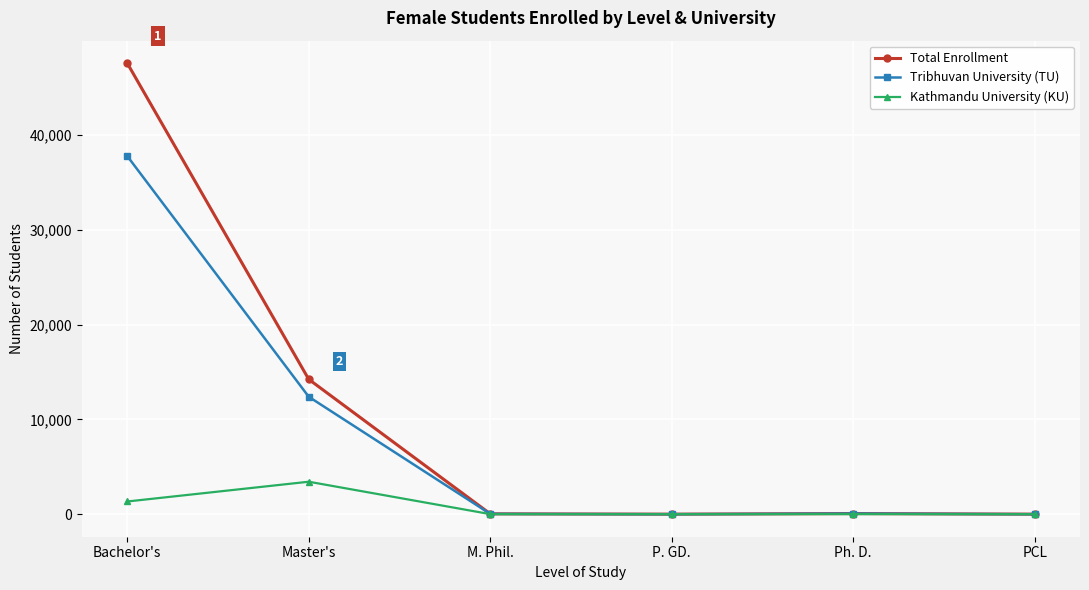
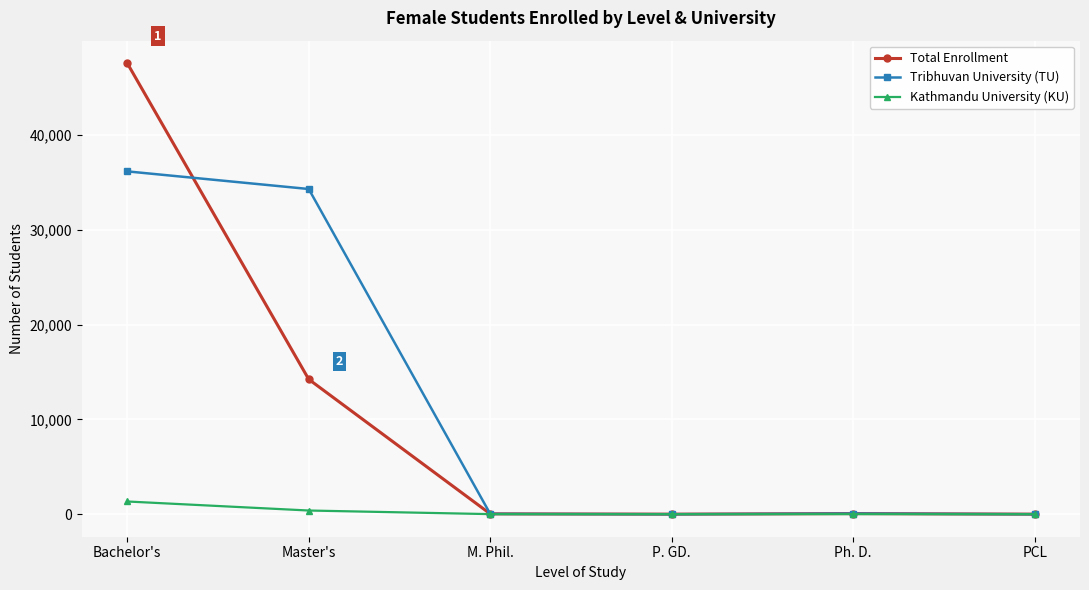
Tribhuvan University (TU), Bachelor's: 38,000 -> 36,000
Tribhuvan University (TU), Master's: 12,000 -> 34,000
Kathmandu University (KU), Master's: 3,000 -> 0
